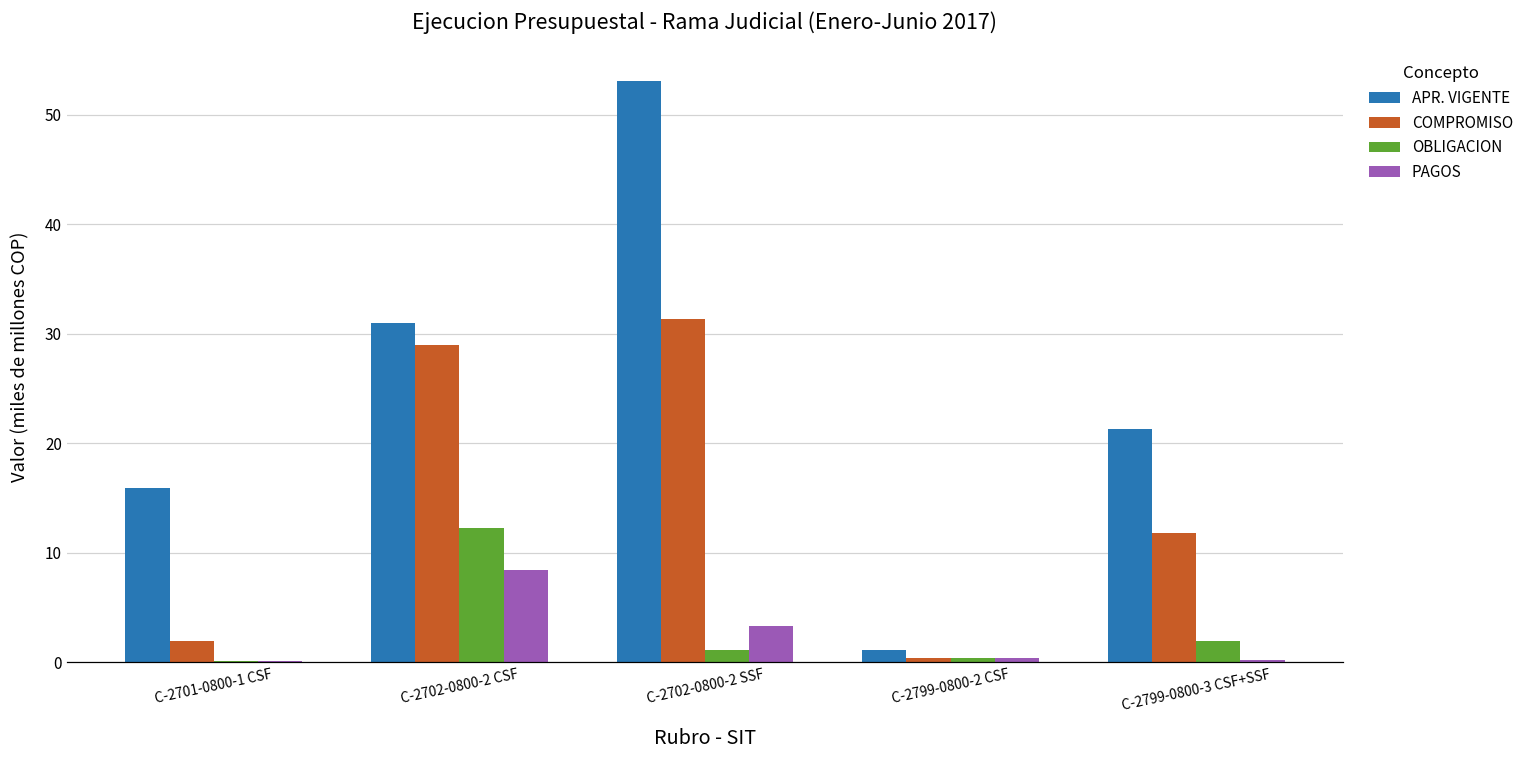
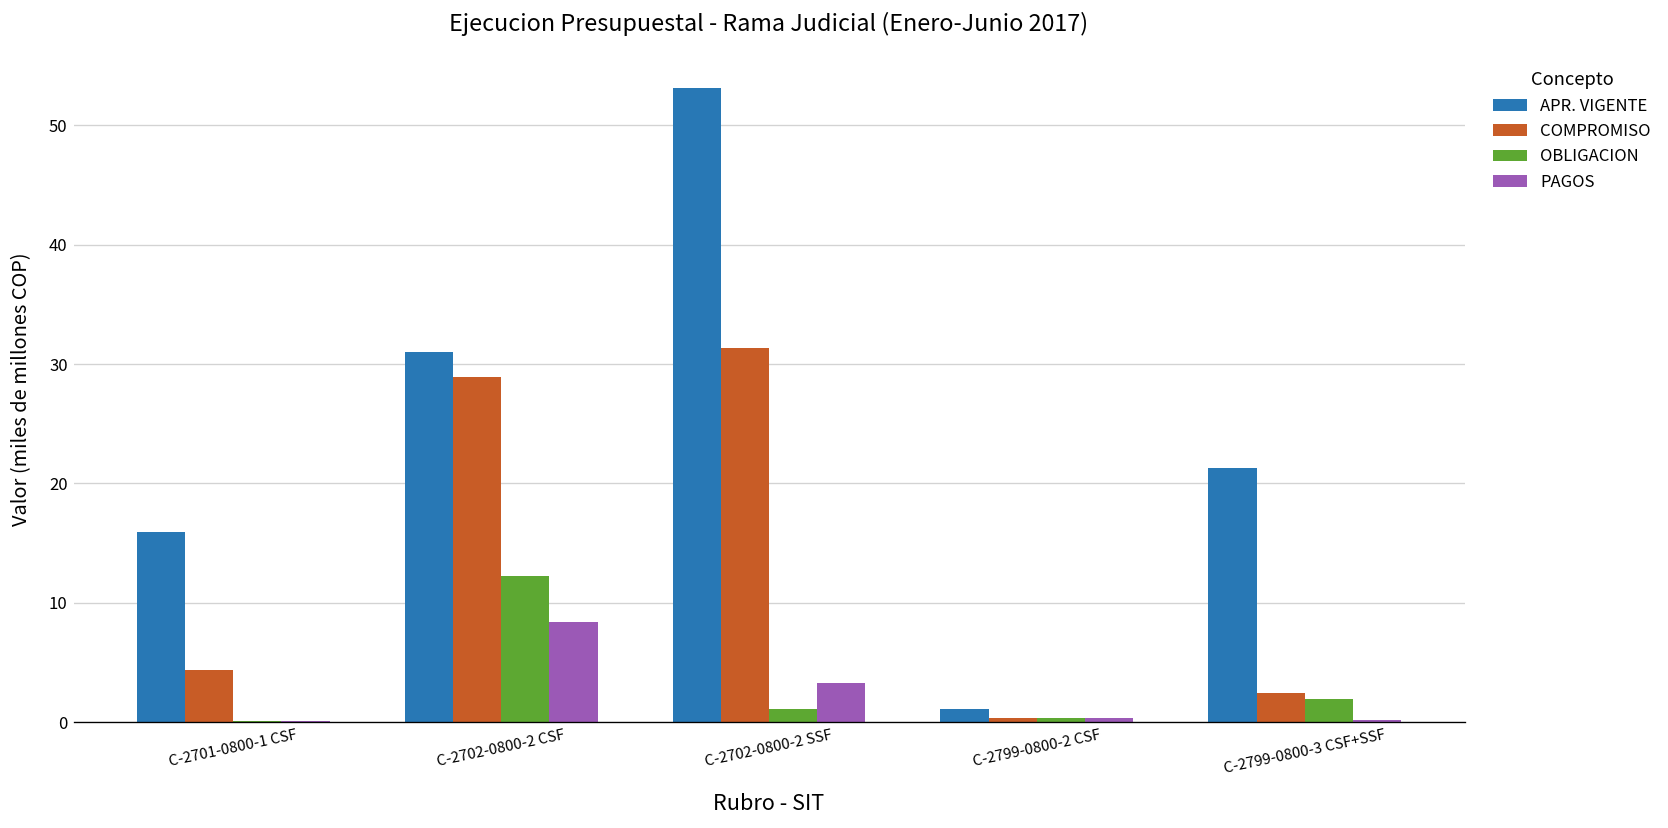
COMPROMISO, C-2701-0800-1 CSF: 2 -> 4
COMPROMISO, C-2799-0800-3 CSF+SSF: 12 -> 2
